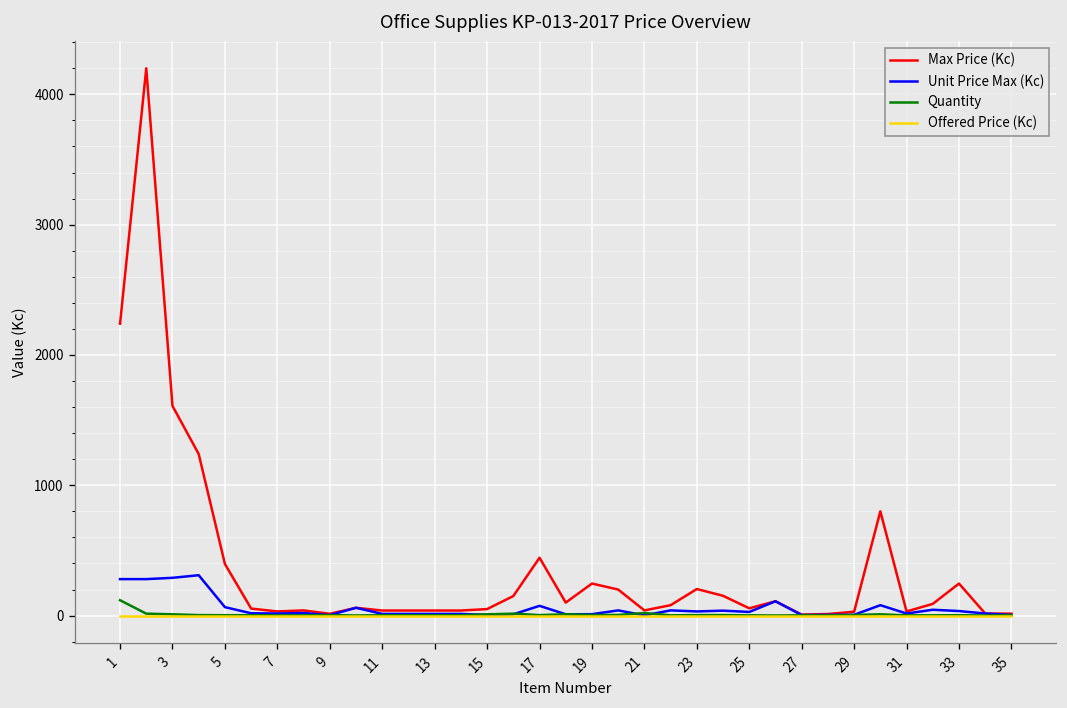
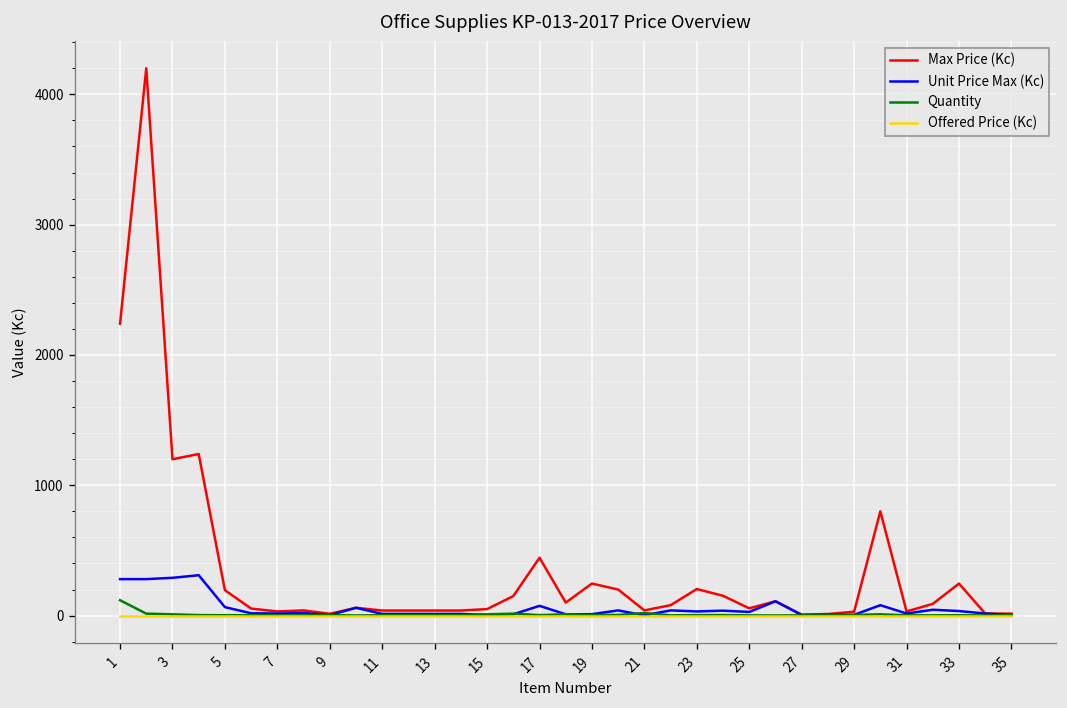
Max Price (Kc), 3: 1610 -> 1200
Max Price (Kc), 5: 400 -> 200
